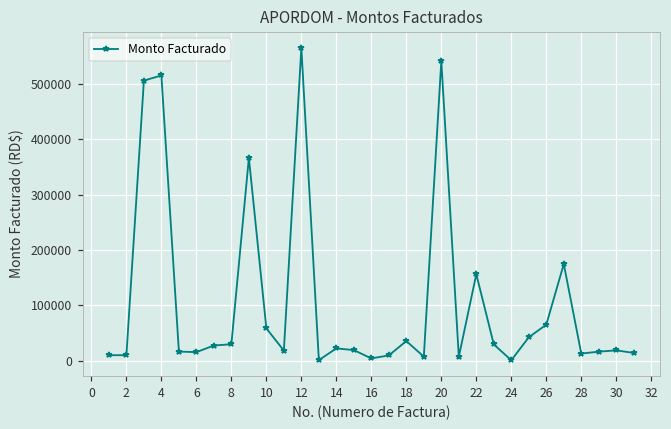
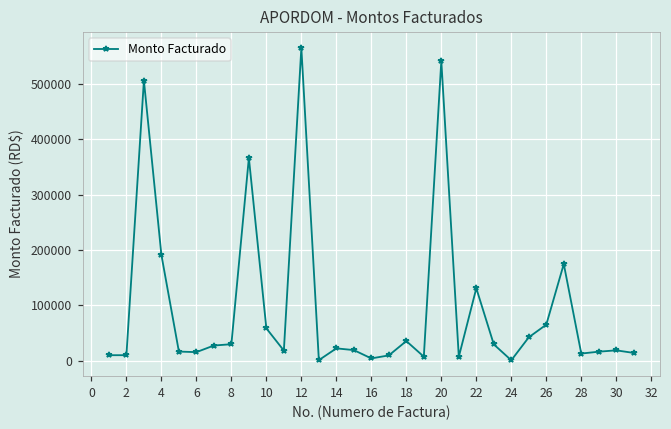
4: 520000 -> 190000
22: 160000 -> 130000
